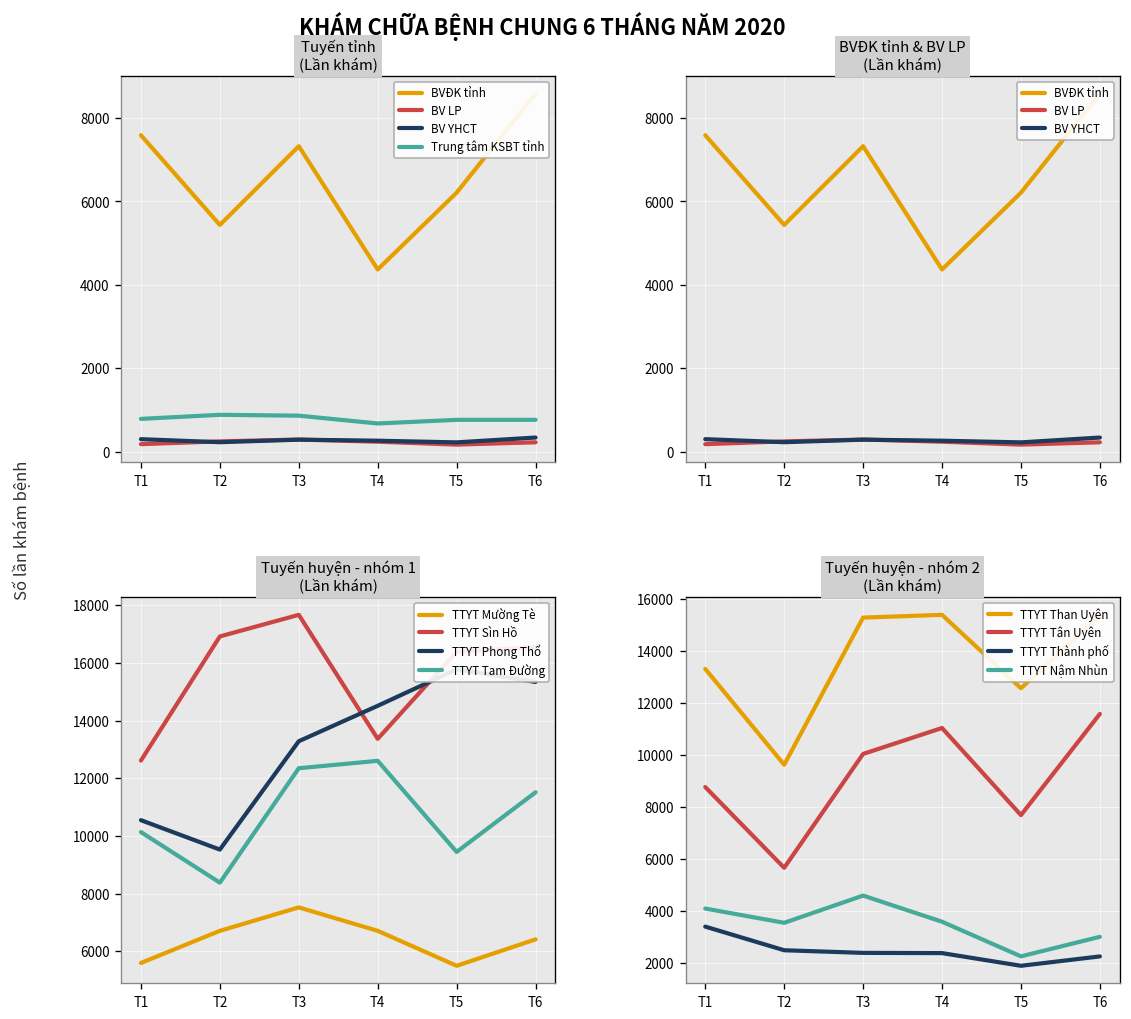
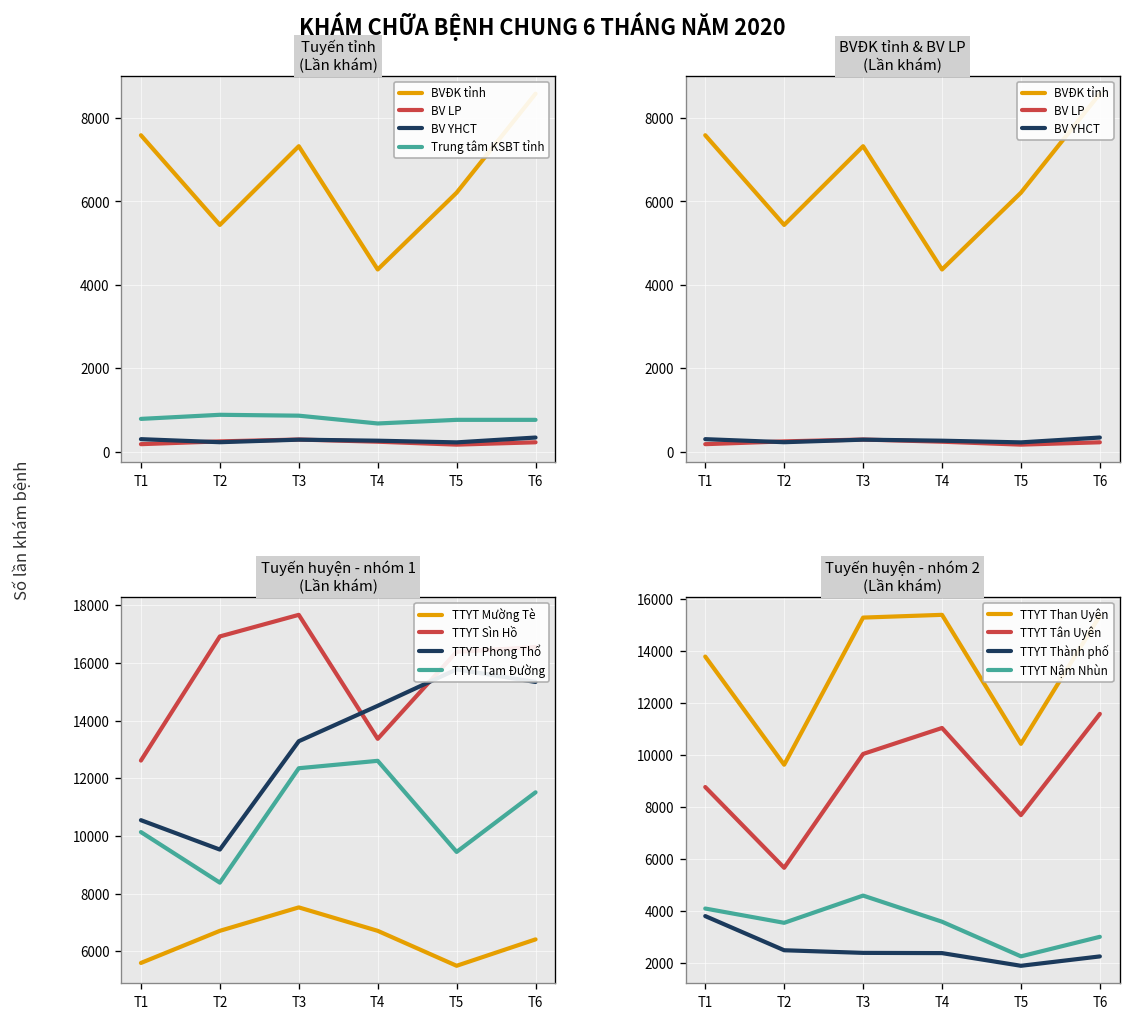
Tuyến huyện - nhóm 2 (Lần khám), TTYT Than Uyên, T1: 13300 -> 13800
Tuyến huyện - nhóm 2 (Lần khám), TTYT Thành phố, T1: 3400 -> 3800
Tuyến huyện - nhóm 2 (Lần khám), TTYT Than Uyên, T5: 12600 -> 10400
